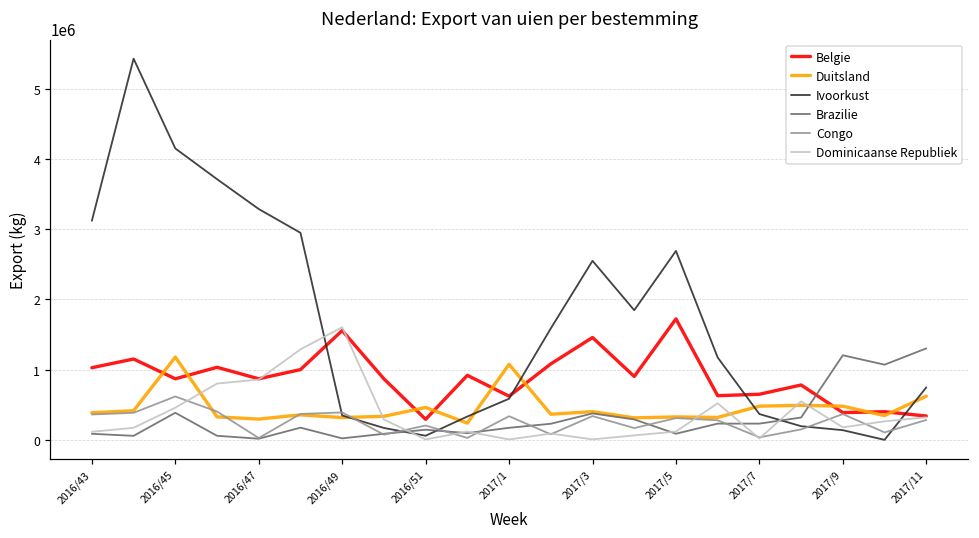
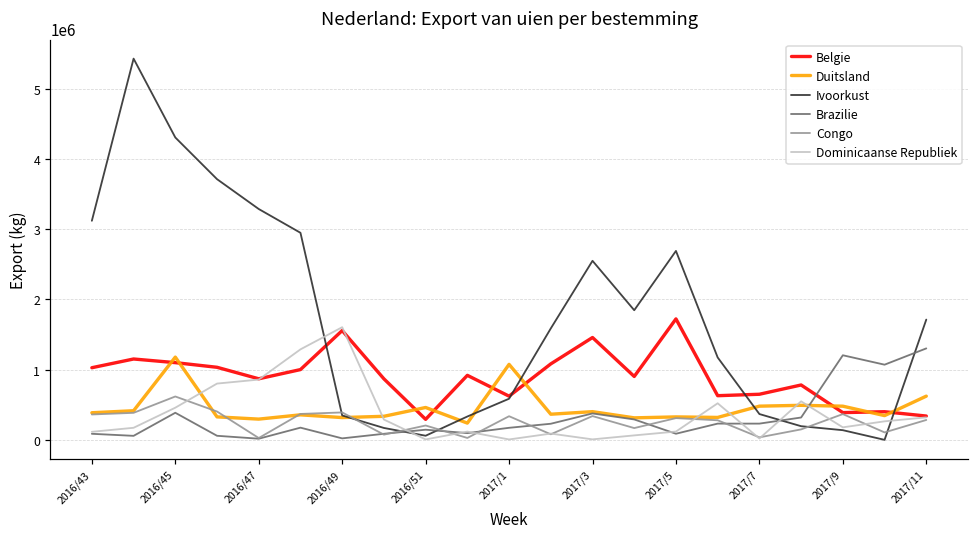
Belgie, 2016/45: 900000 -> 1100000
Ivoorkust, 2016/45: 4100000 -> 4300000
Ivoorkust, 2017/11: 700000 -> 1700000
